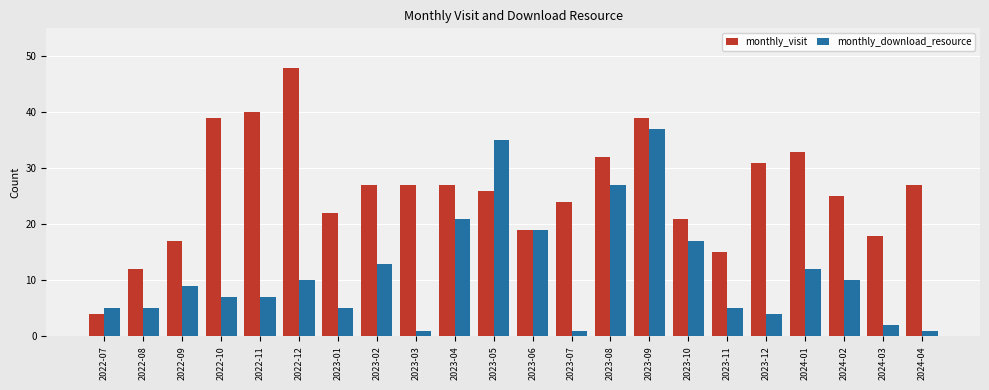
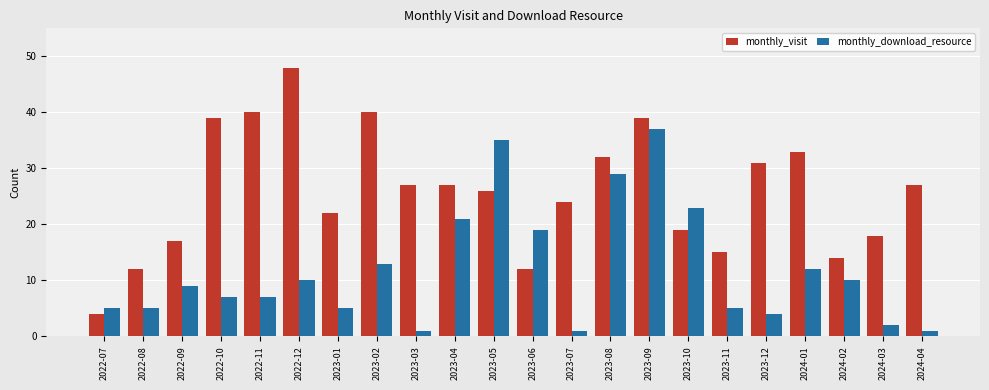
monthly_visit, 2023-02: 27 -> 40
monthly_visit, 2023-06: 19 -> 12
monthly_download_resource, 2023-08: 27 -> 29
monthly_visit, 2023-10: 21 -> 19
monthly_download_resource, 2023-10: 17 -> 23
monthly_visit, 2024-02: 25 -> 14
